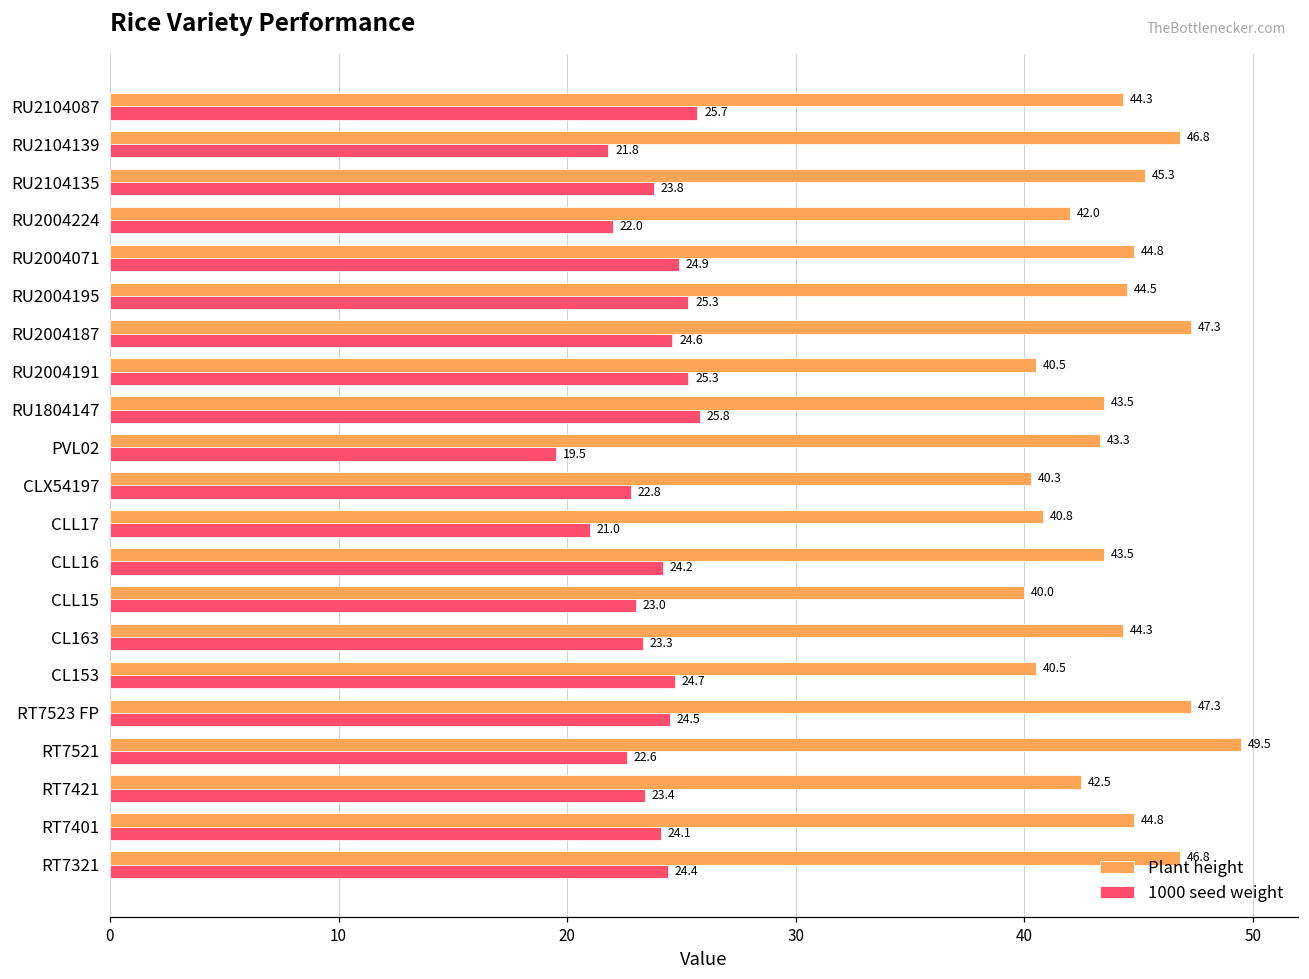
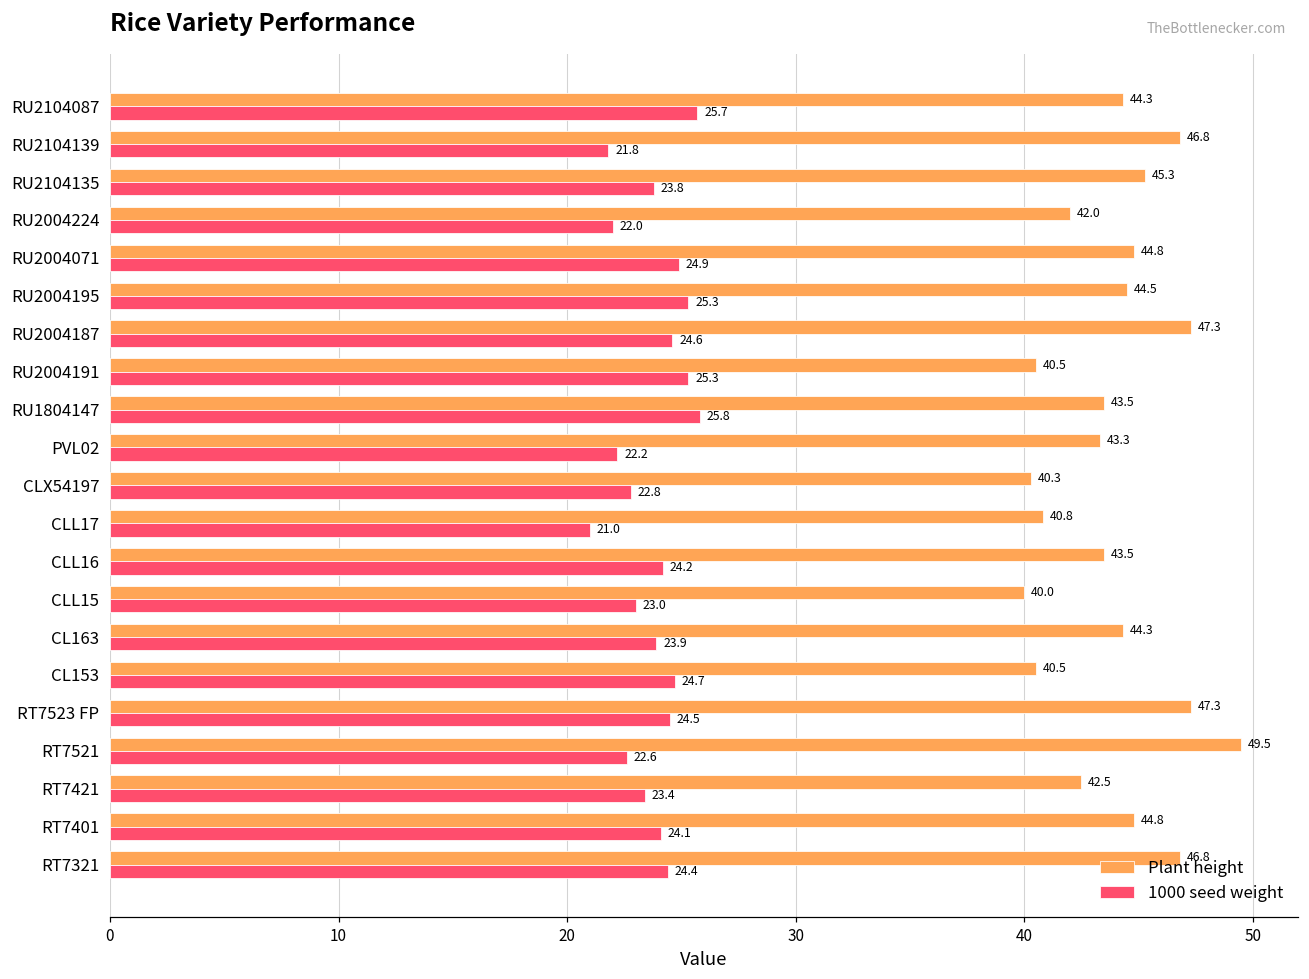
1000 seed weight, PVL02: 19.5 -> 22.2
1000 seed weight, CL163: 23.3 -> 23.9
